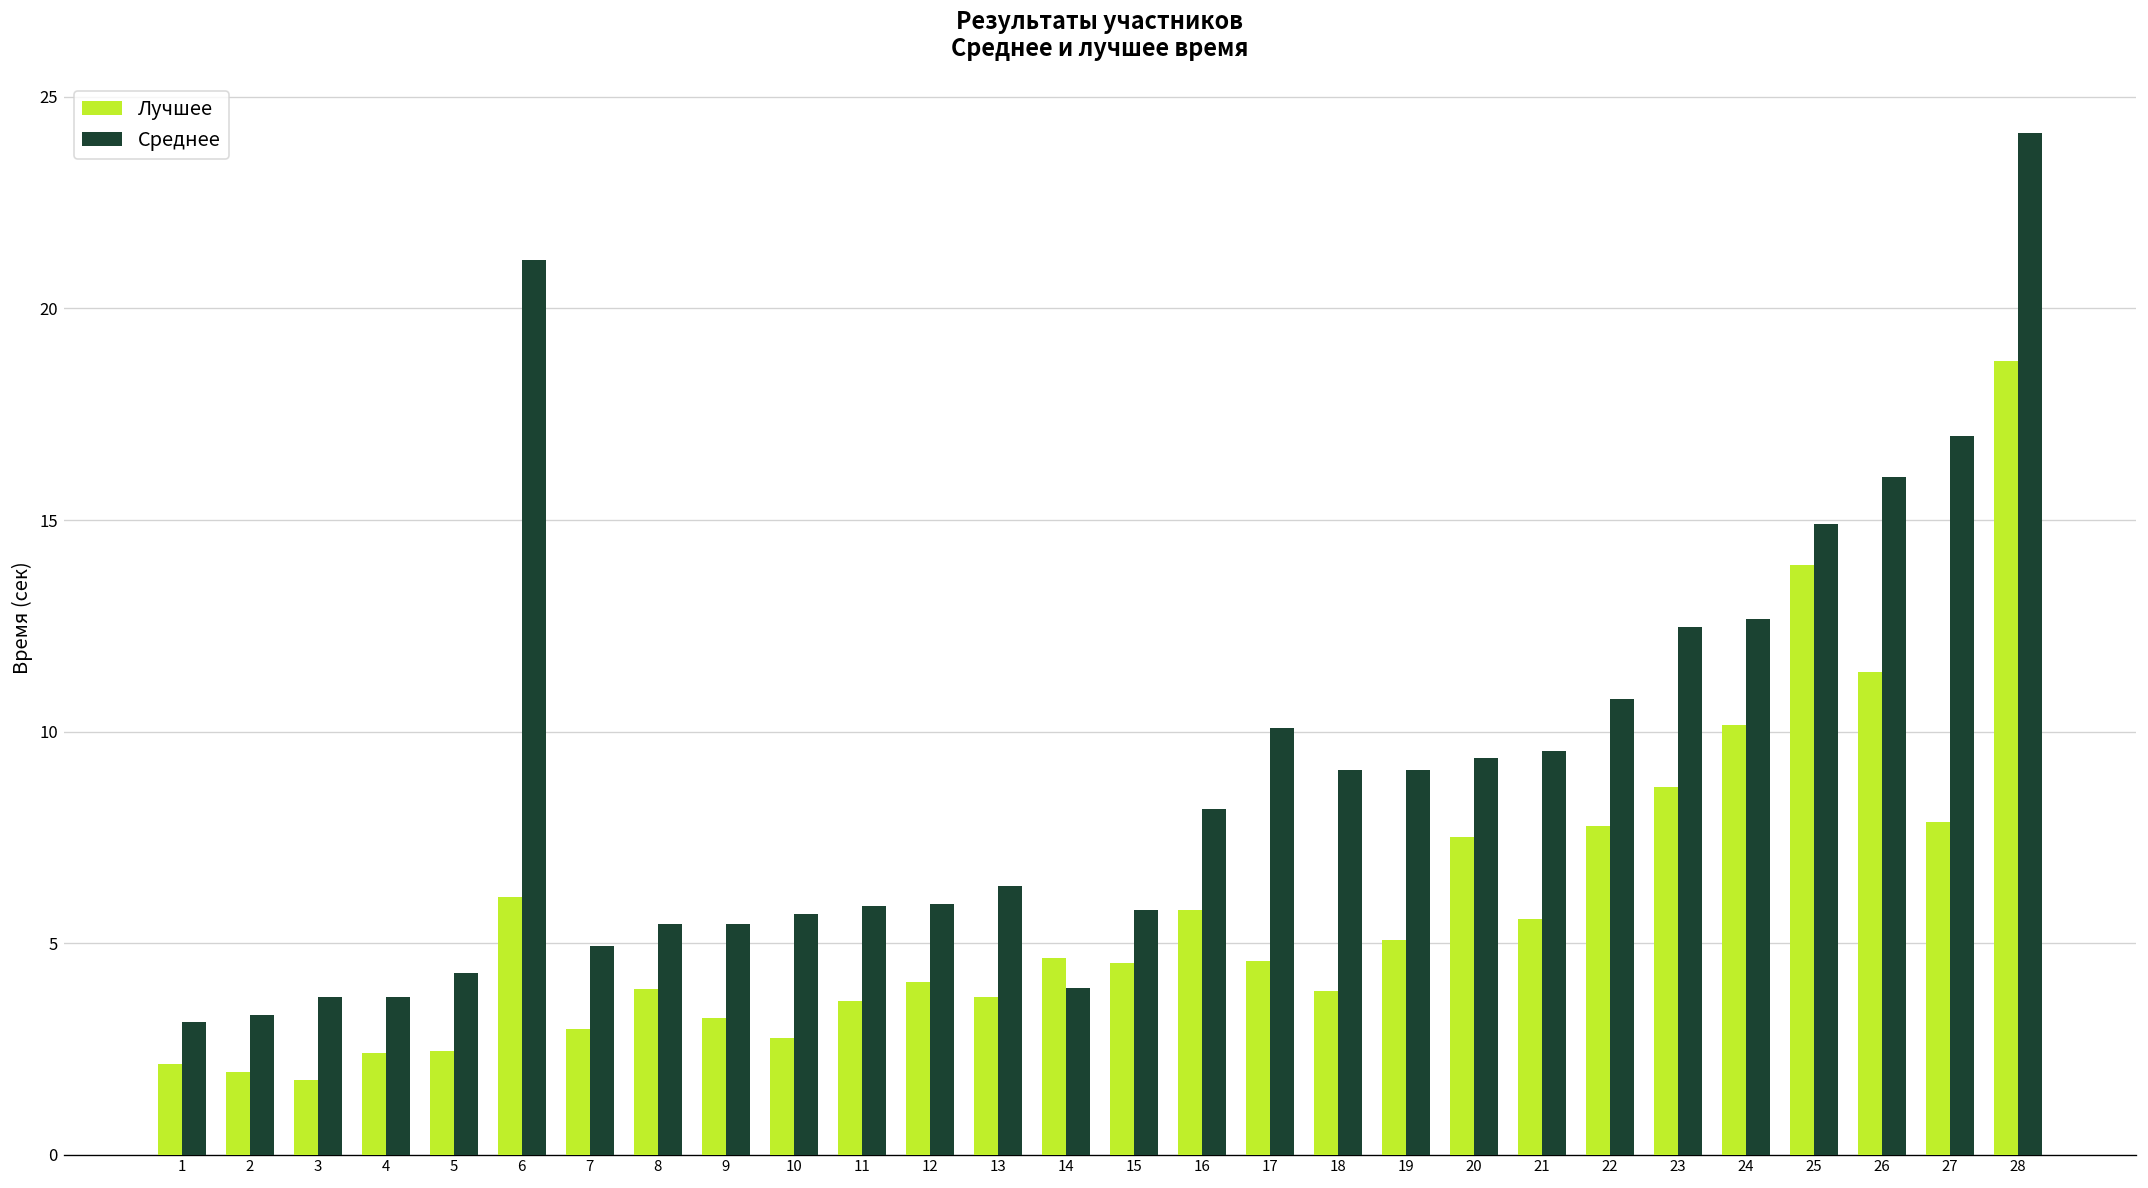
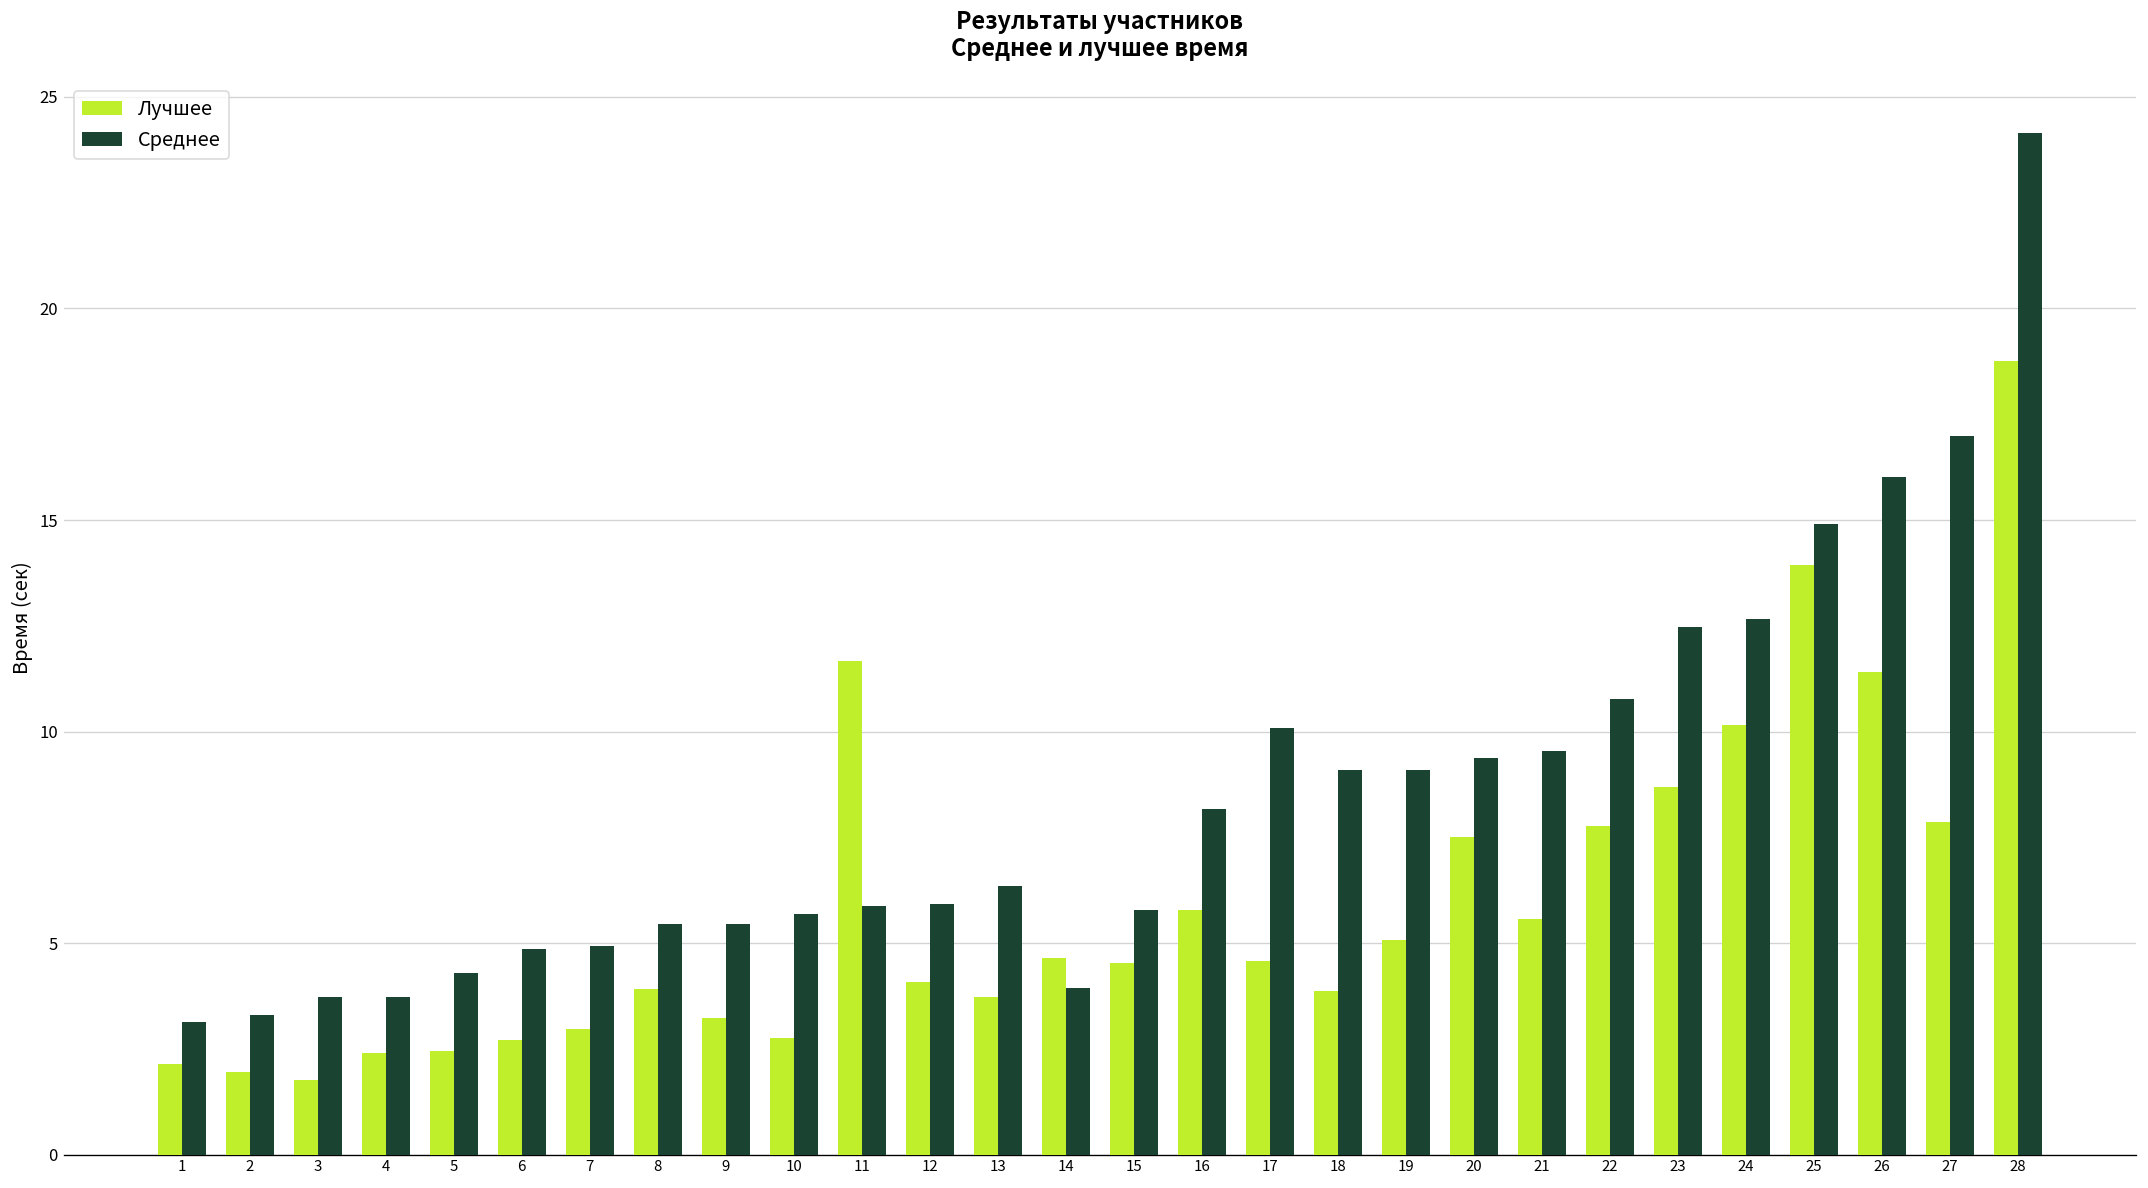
Лучшее, 6: 6.1 -> 2.7
Среднее, 6: 21.1 -> 4.9
Лучшее, 11: 3.6 -> 11.7
